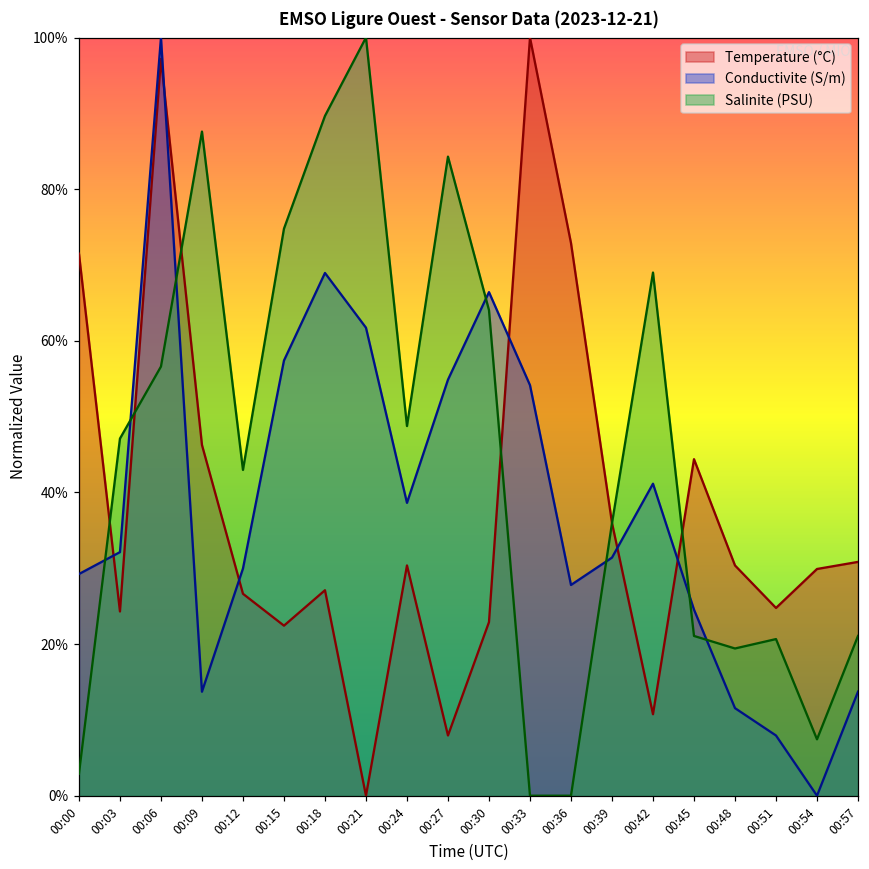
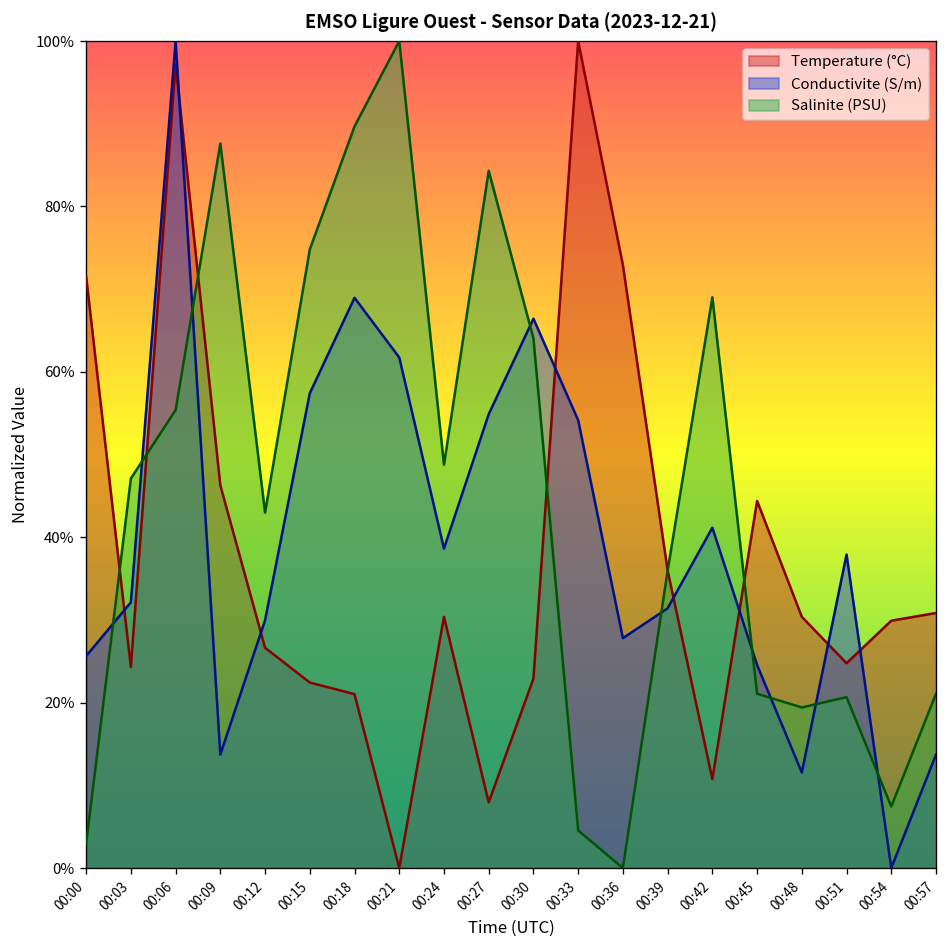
Conductivite (S/m), 00:00: 29% -> 26%
Salinite (PSU), 00:06: 57% -> 55%
Temperature (°C), 00:18: 27% -> 21%
Salinite (PSU), 00:33: 0% -> 5%
Conductivite (S/m), 00:51: 8% -> 38%
